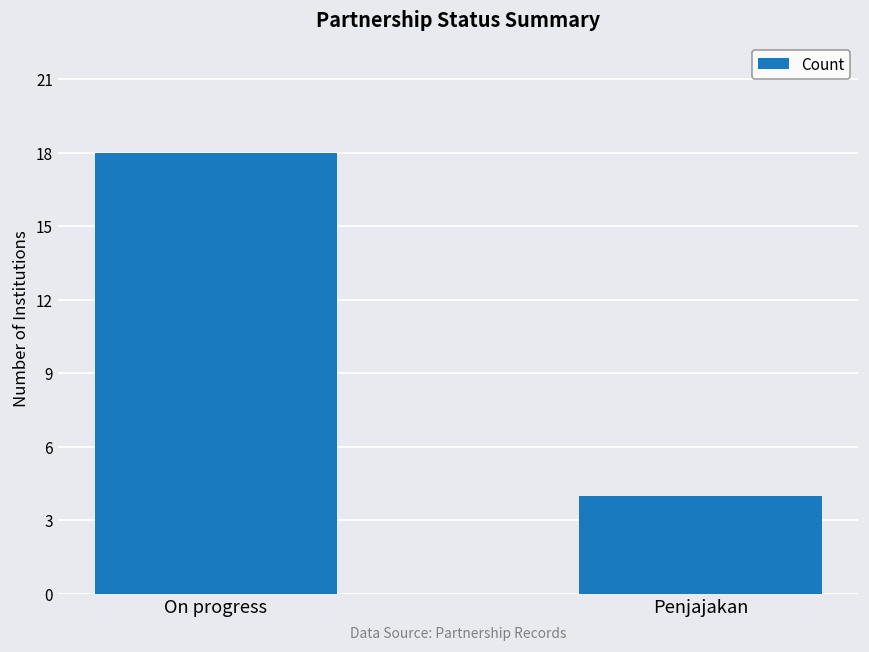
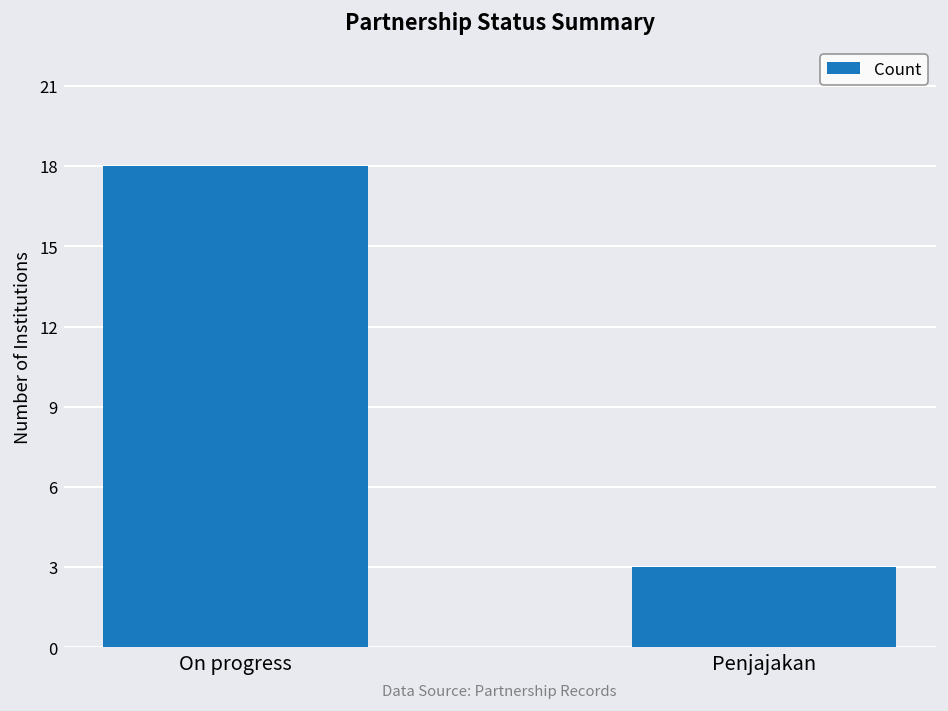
Penjajakan: 4 -> 3
